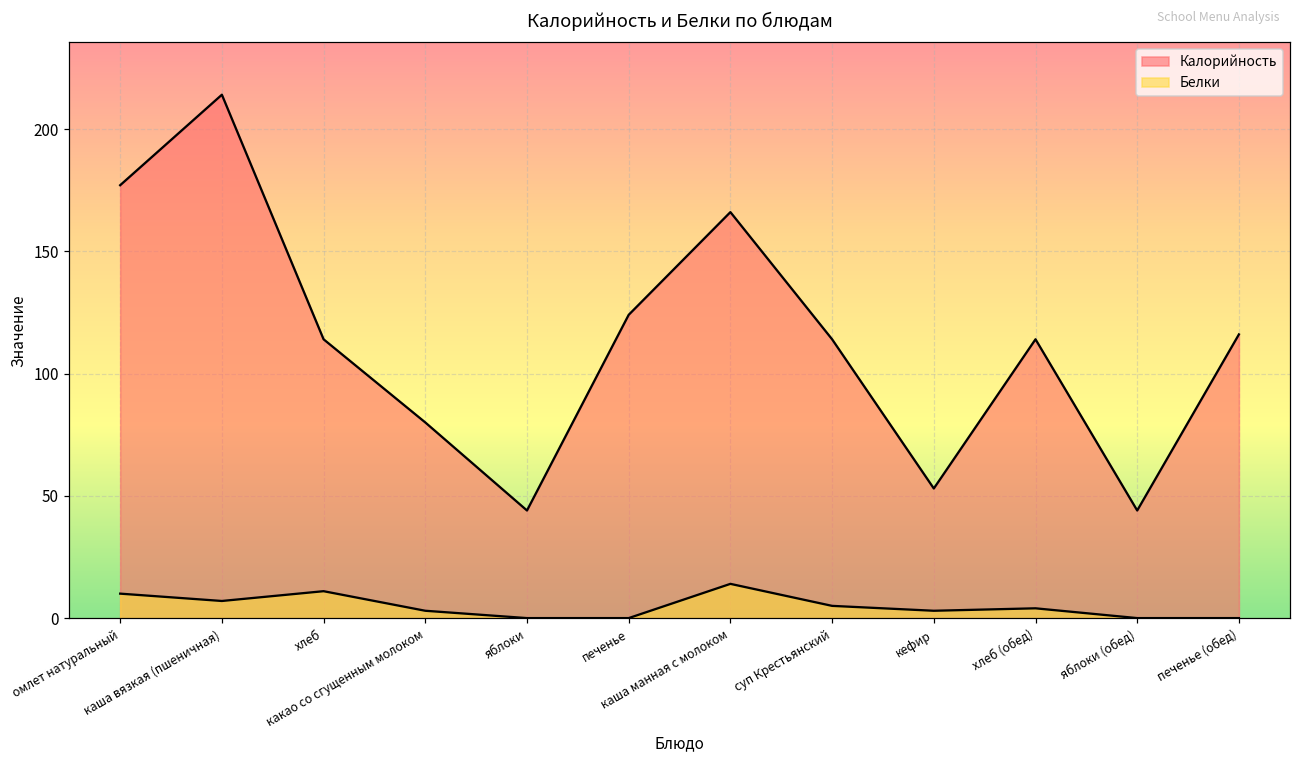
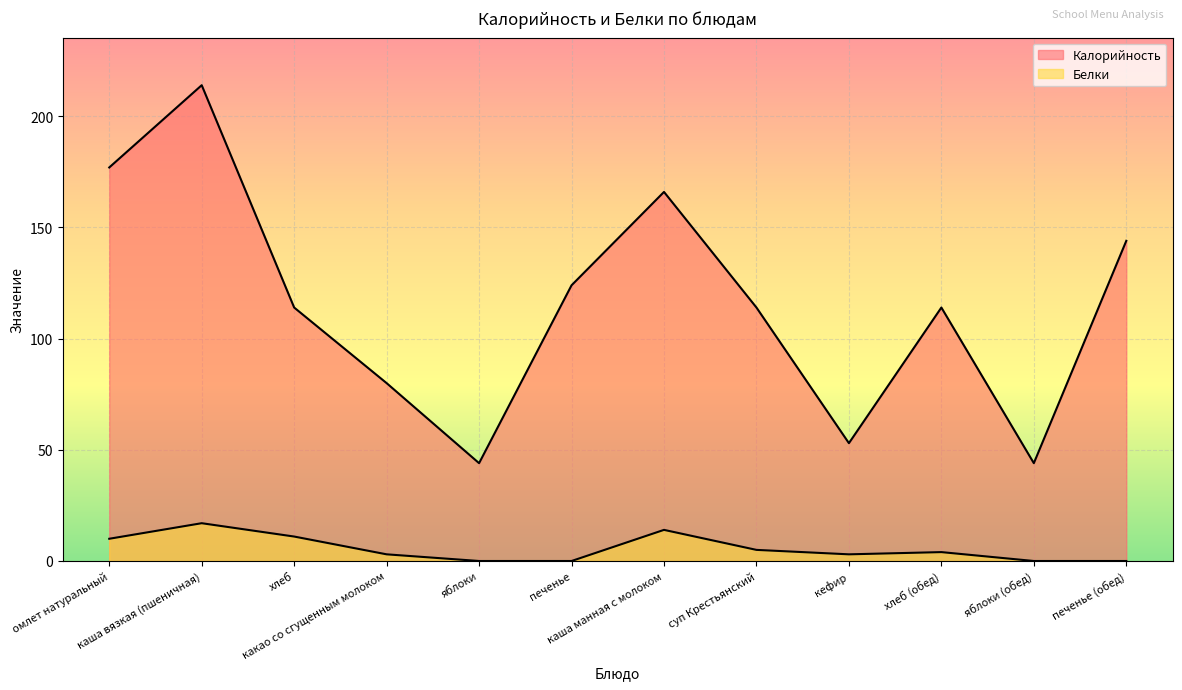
Белки, каша вязкая (пшеничная): 7 -> 17
Калорийность, печенье (обед): 116 -> 144
